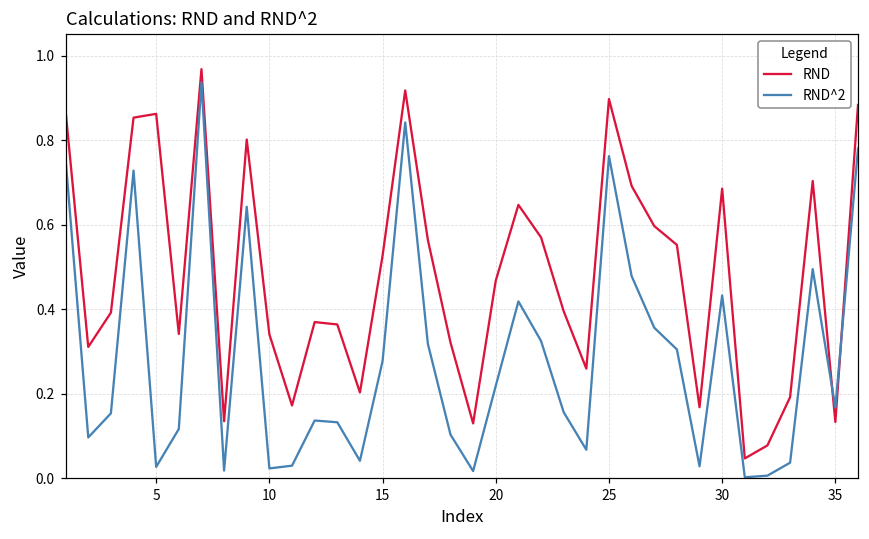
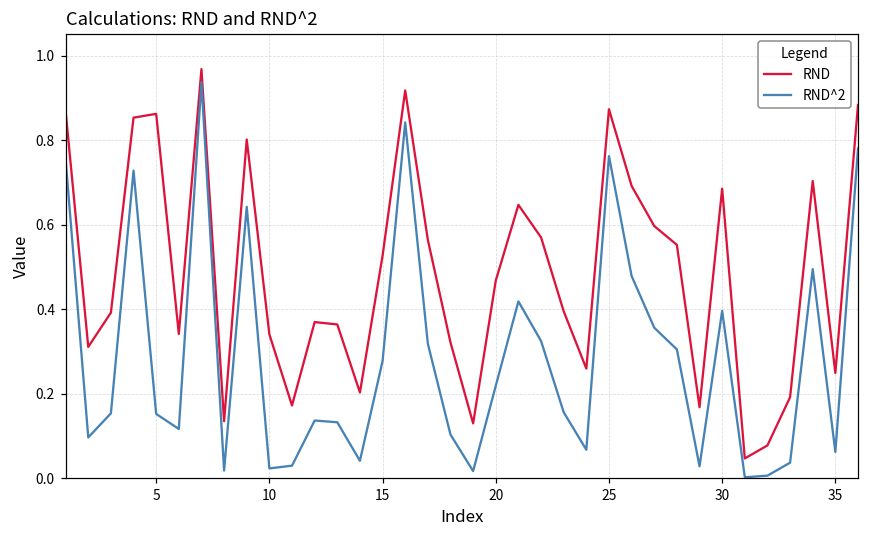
RND^2, 5: 0.03 -> 0.15
RND, 25: 0.90 -> 0.87
RND^2, 30: 0.43 -> 0.40
RND, 35: 0.13 -> 0.25
RND^2, 35: 0.17 -> 0.06
